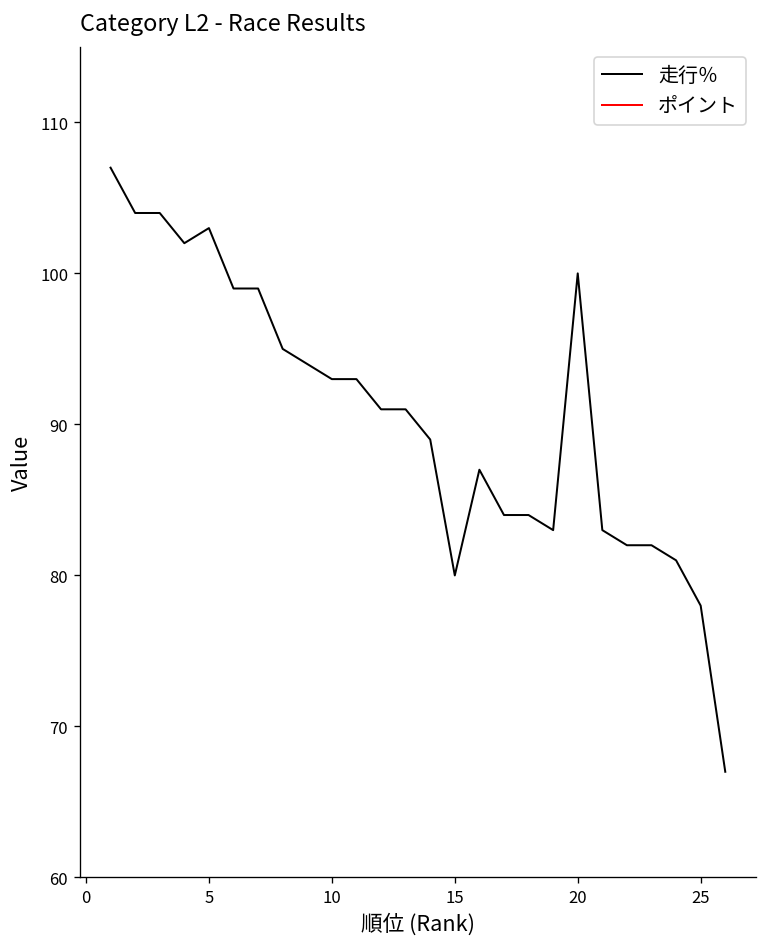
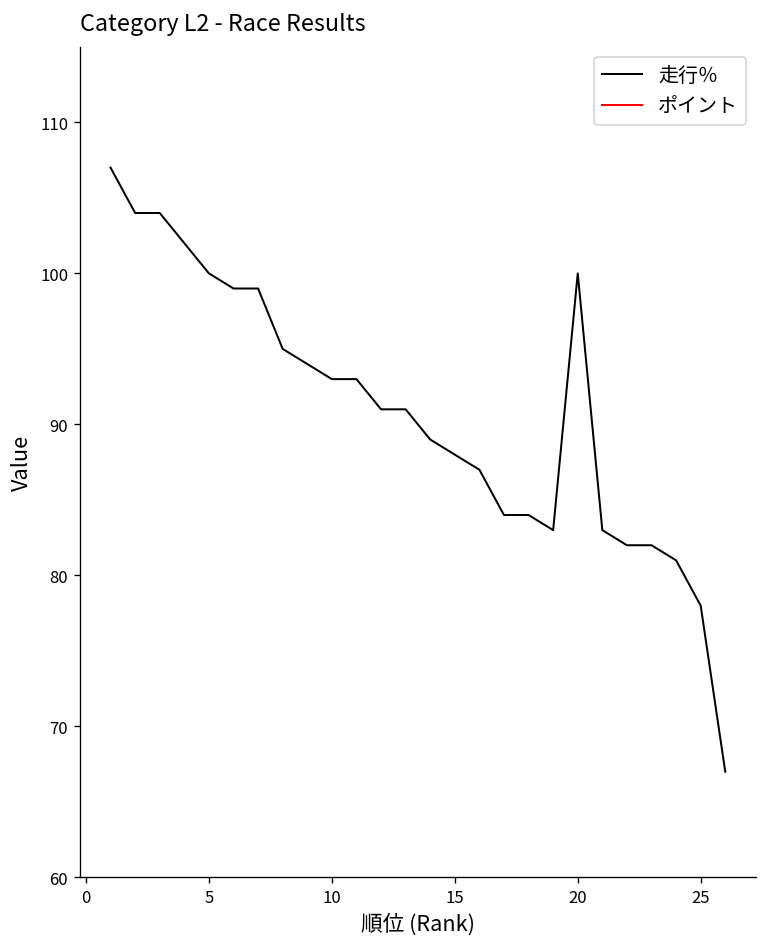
走行％, 5: 103 -> 100
走行％, 15: 80 -> 88
